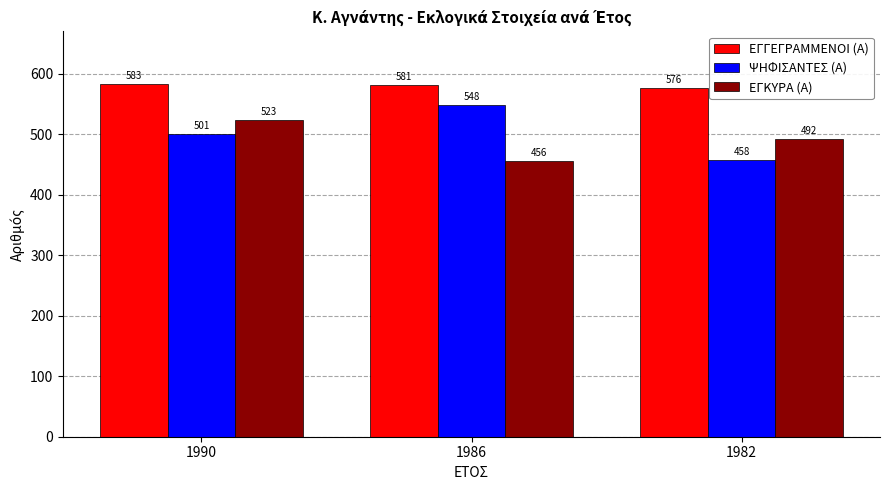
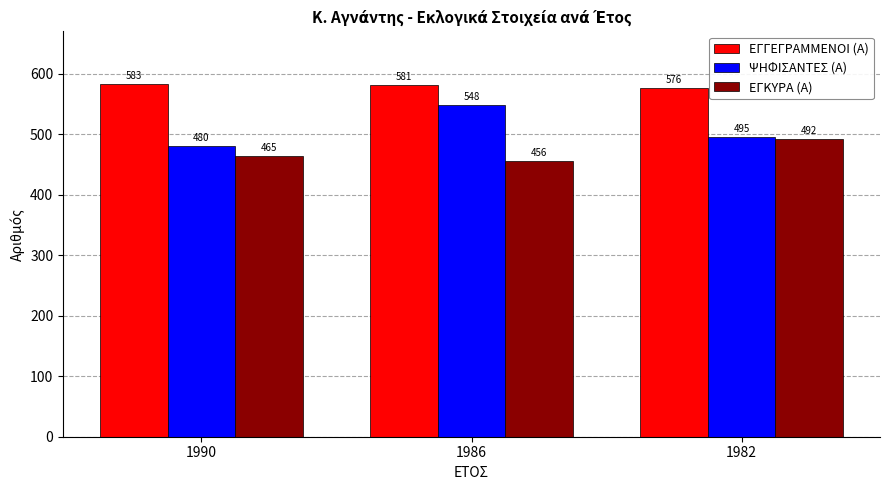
ΨΗΦΙΣΑΝΤΕΣ (Α), 1990: 501 -> 480
ΕΓΚΥΡΑ (Α), 1990: 523 -> 465
ΨΗΦΙΣΑΝΤΕΣ (Α), 1982: 458 -> 495
